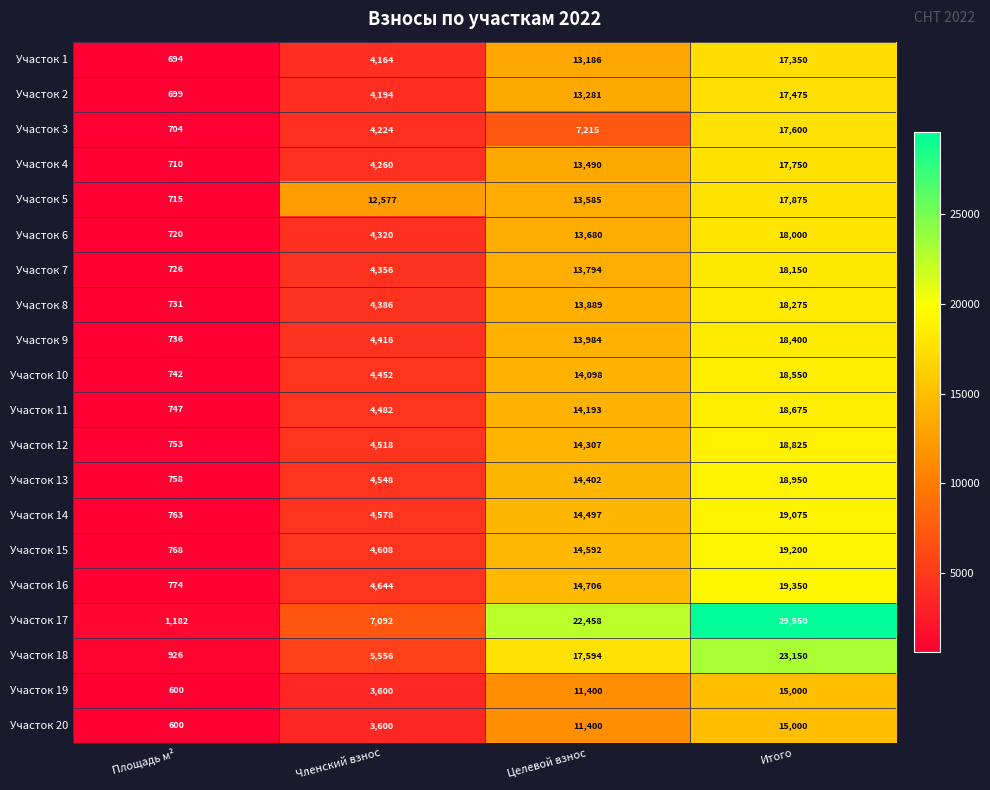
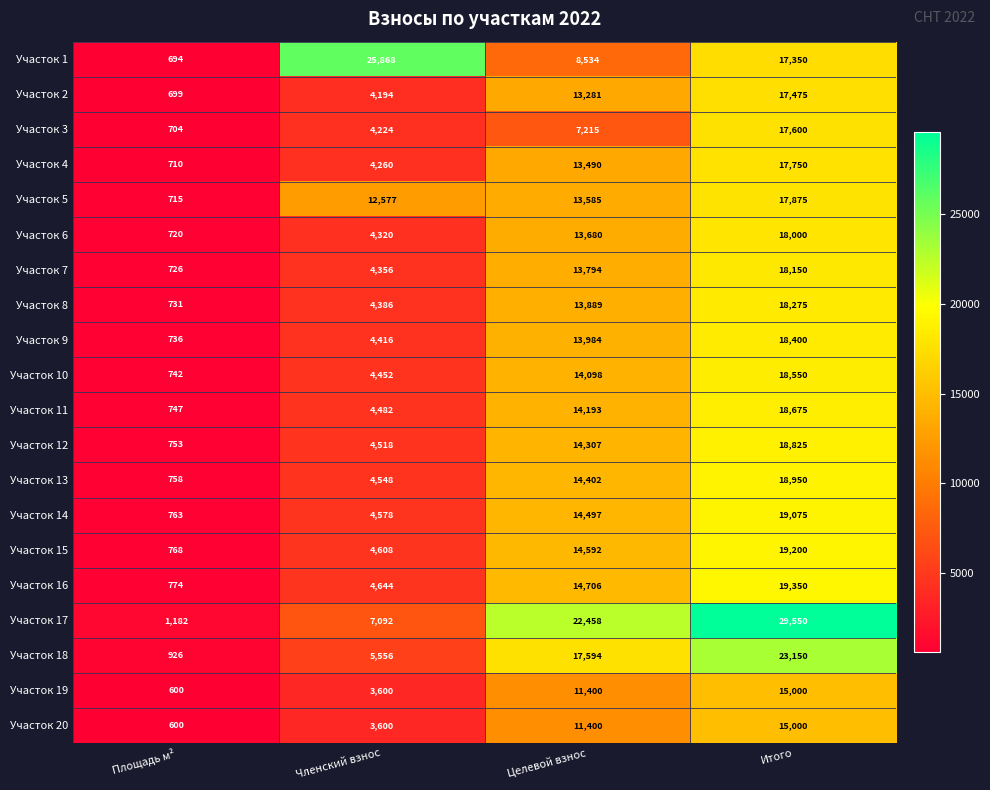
Участок 1, Членский взнос: 4,164 -> 25,868
Участок 1, Целевой взнос: 13,186 -> 8,534
